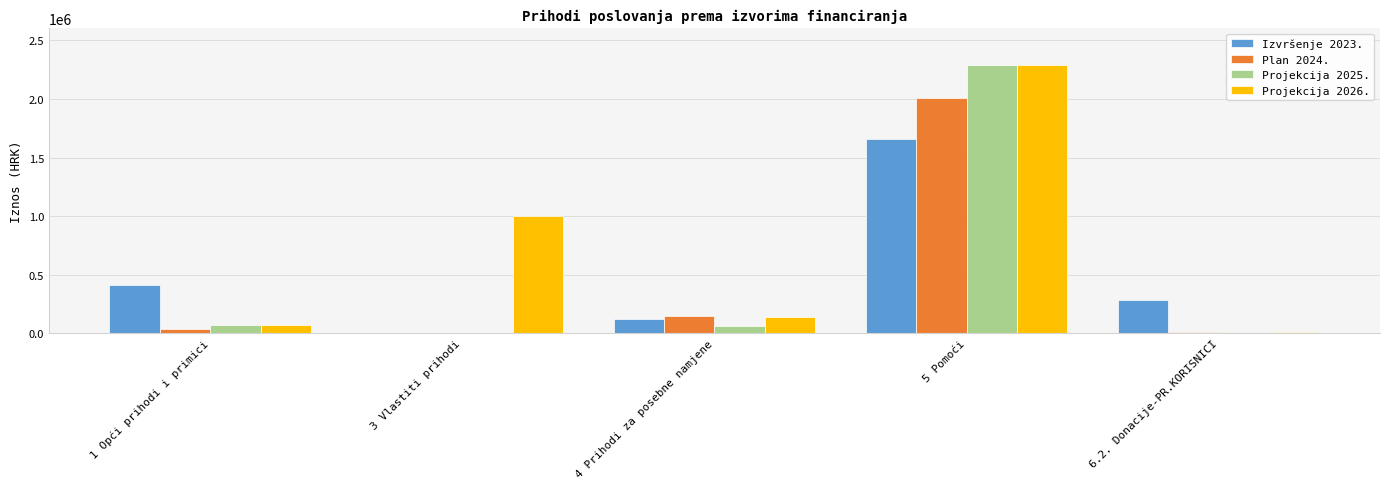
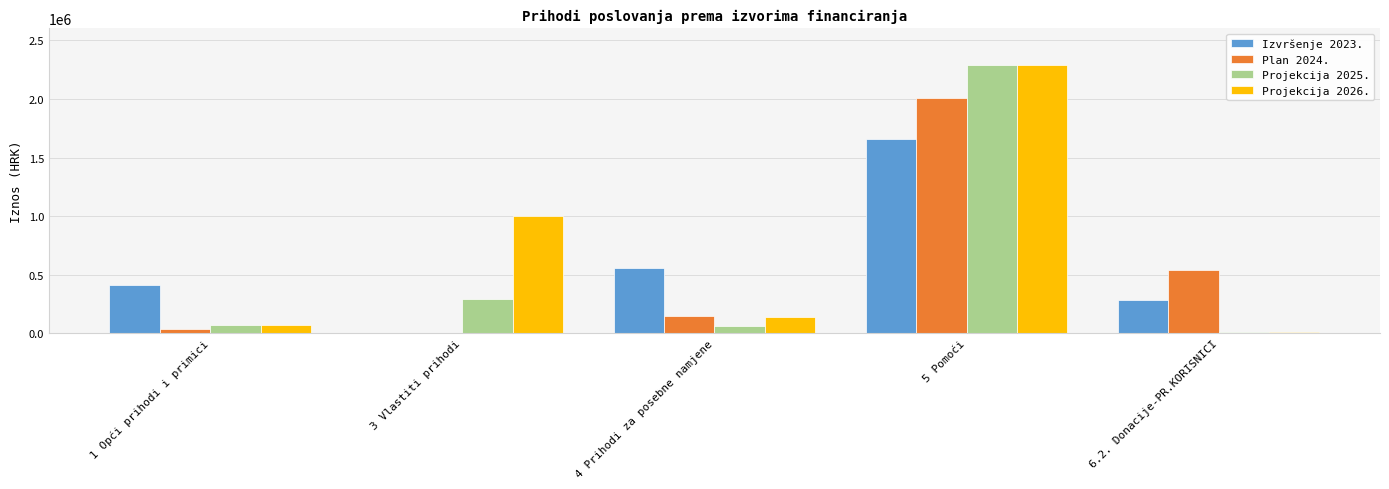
Projekcija 2025., 3 Vlastiti prihodi: 0 -> 300000
Izvršenje 2023., 4 Prihodi za posebne namjene: 120000 -> 560000
Plan 2024., 6.2. Donacije-PR.KORISNICI: 10000 -> 540000
